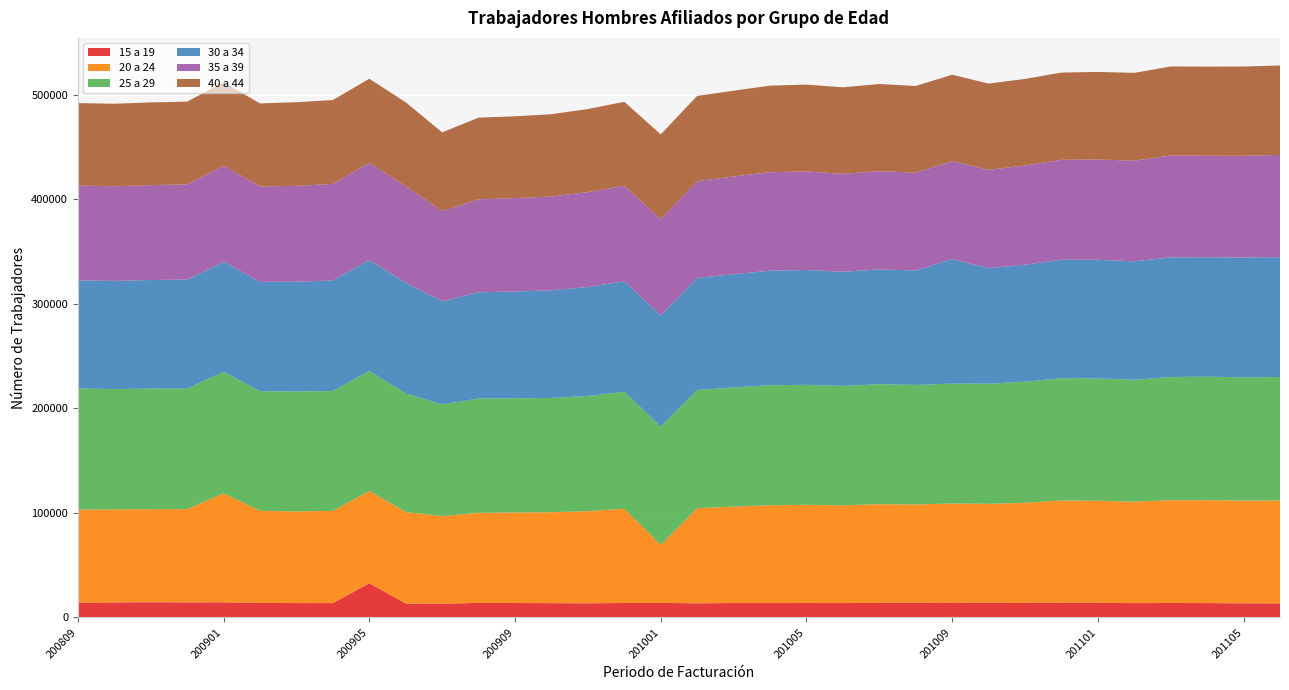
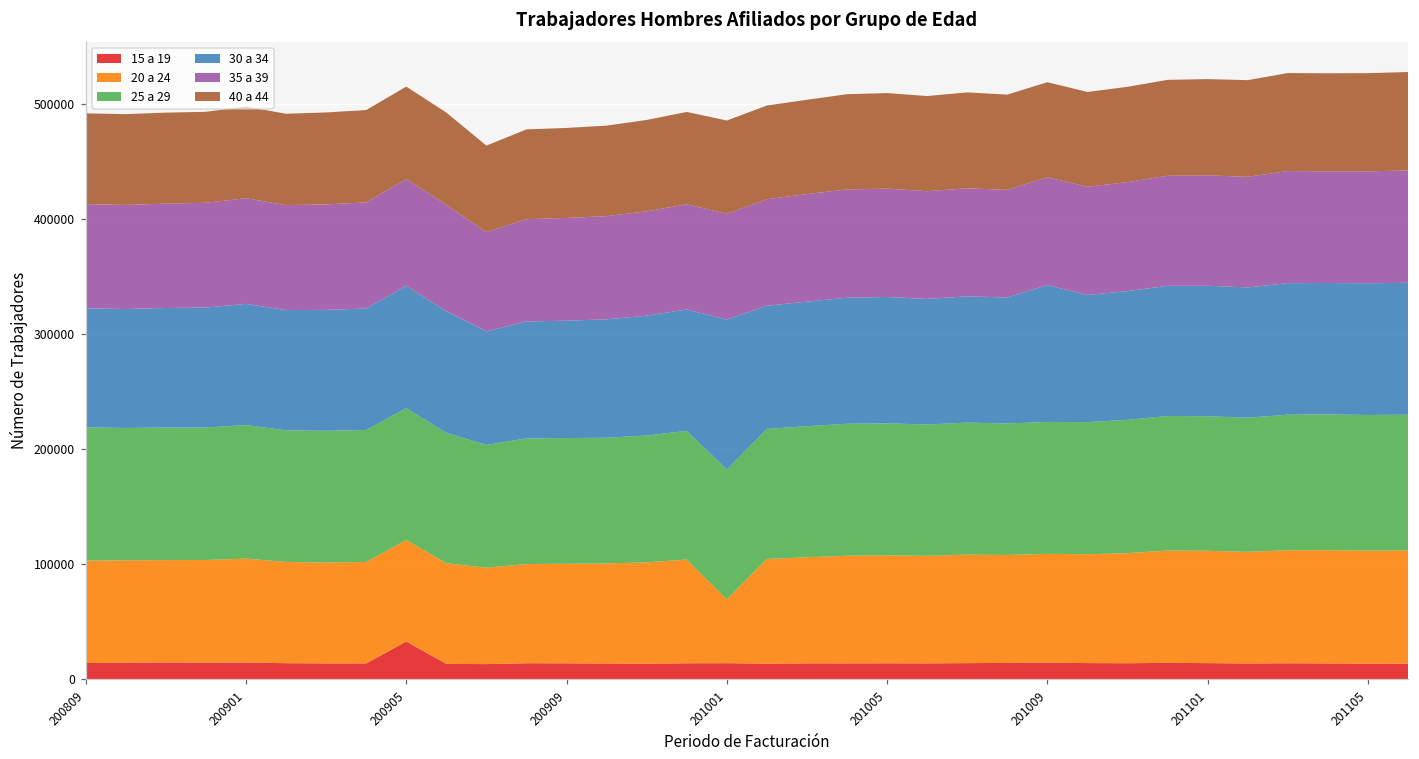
20 a 24, 200901: 104000 -> 90000
30 a 34, 201001: 107000 -> 130000
